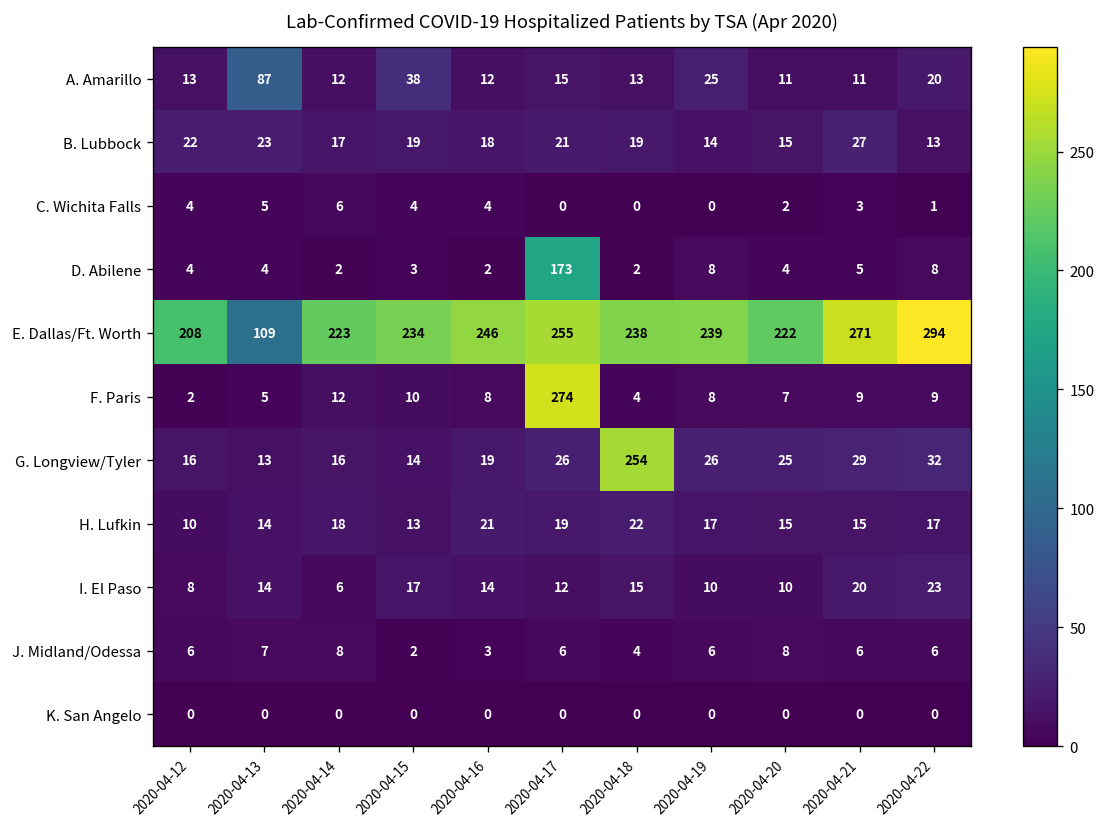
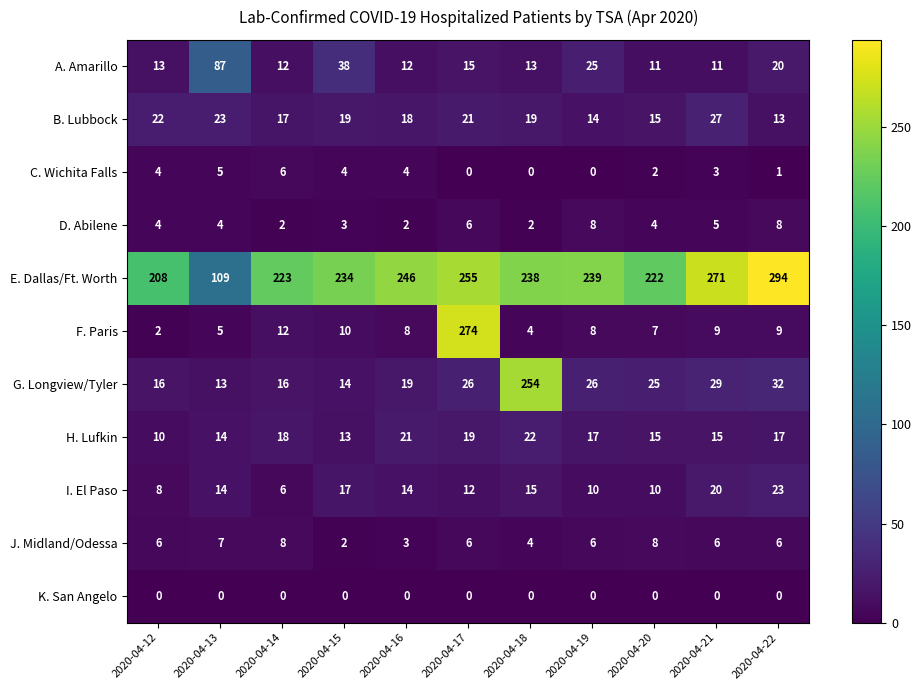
D. Abilene, 2020-04-17: 173 -> 6
